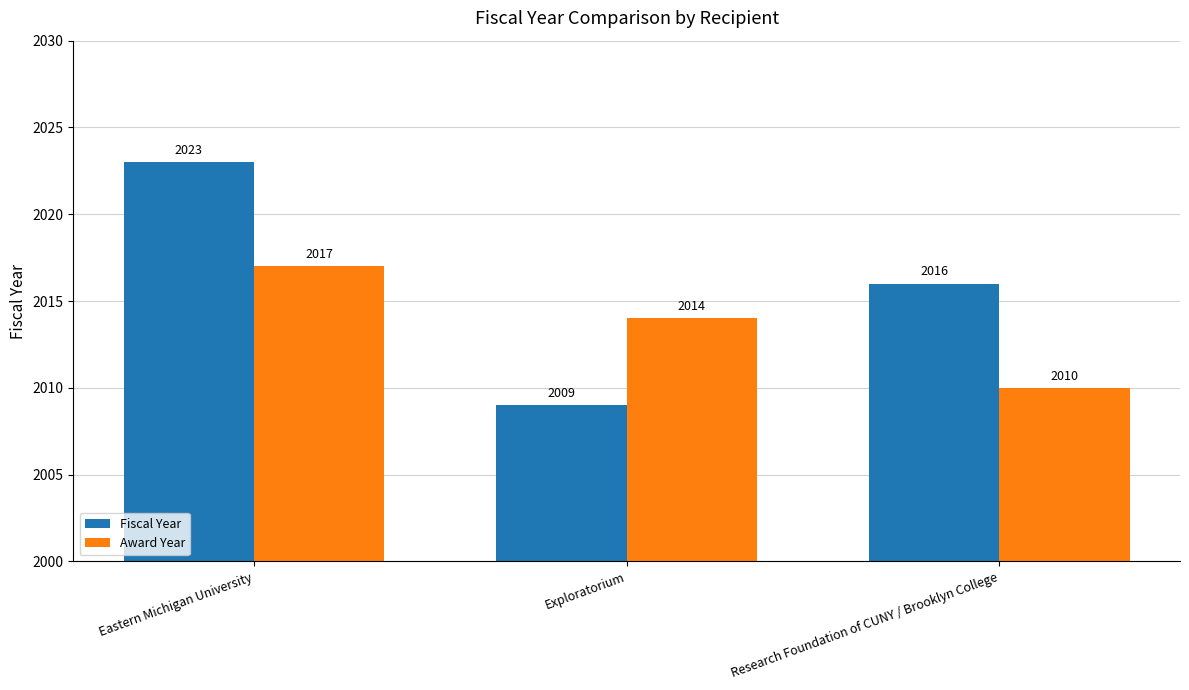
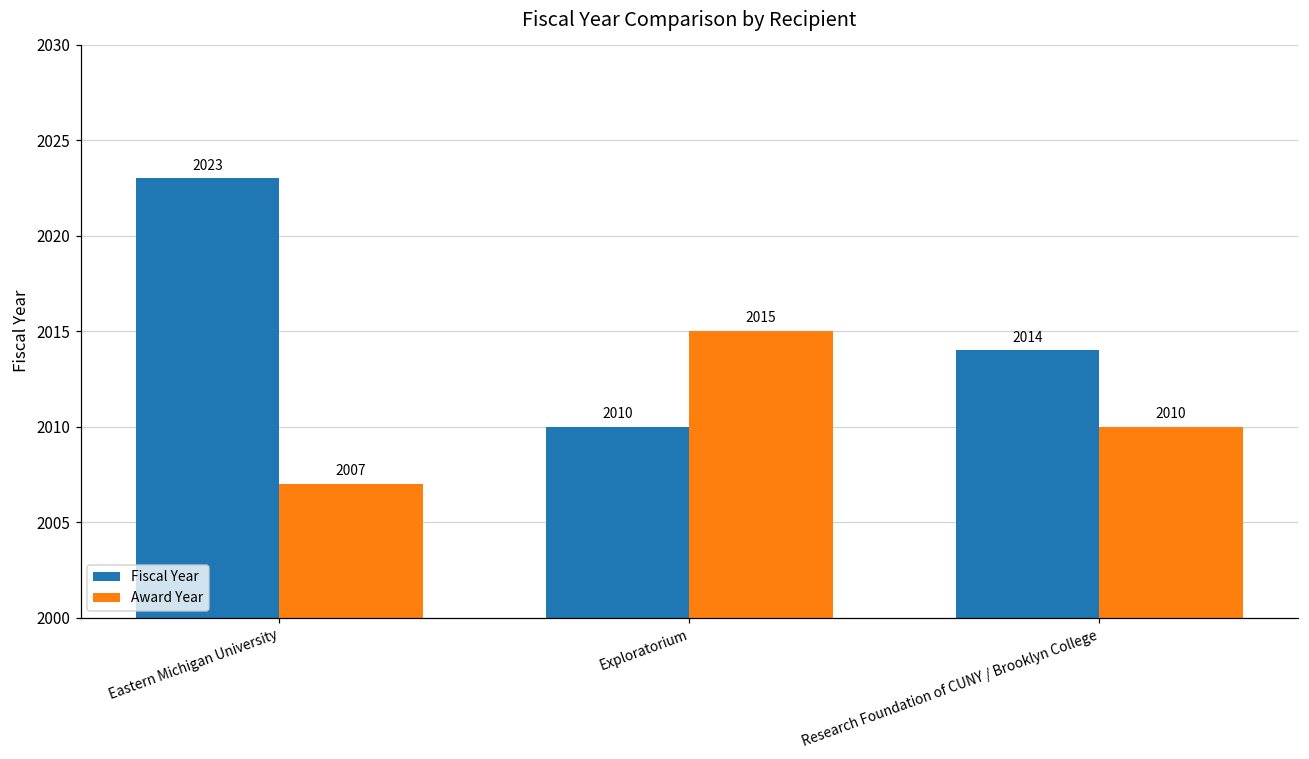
Award Year, Eastern Michigan University: 2017 -> 2007
Fiscal Year, Exploratorium: 2009 -> 2010
Award Year, Exploratorium: 2014 -> 2015
Fiscal Year, Research Foundation of CUNY / Brooklyn College: 2016 -> 2014
